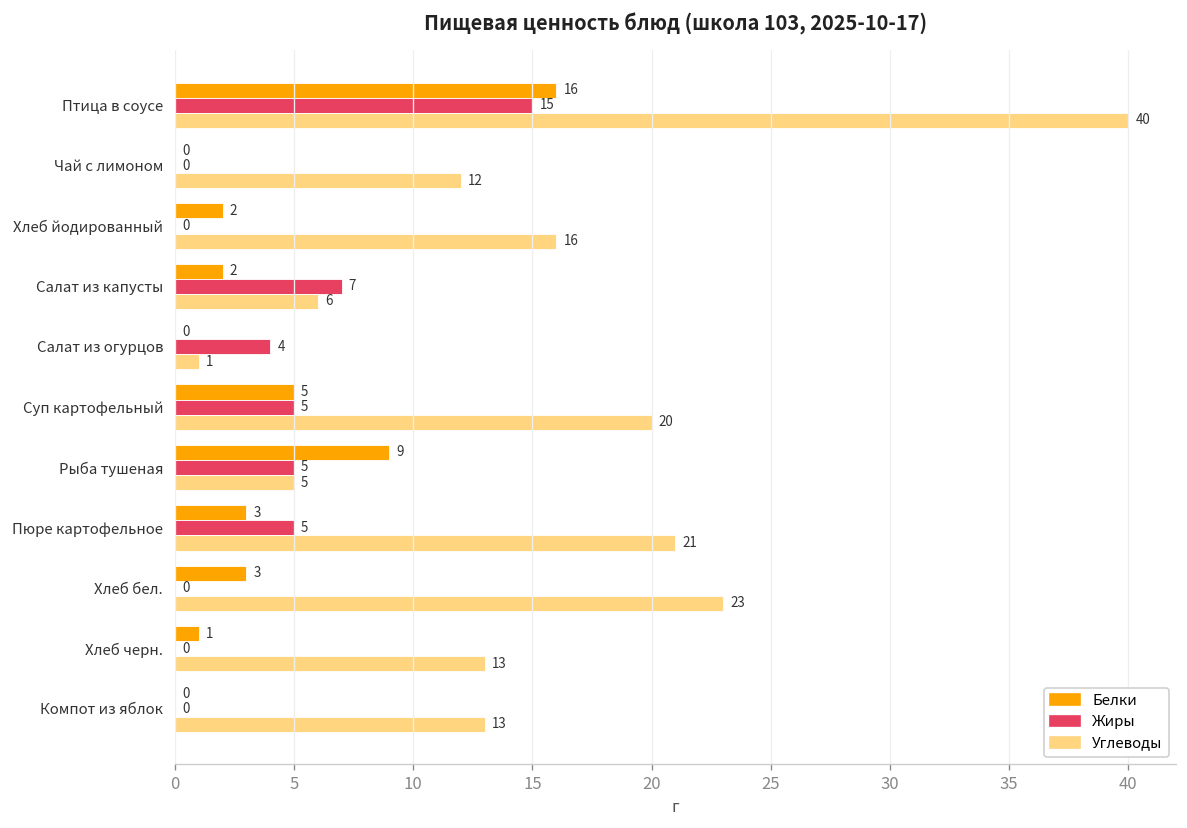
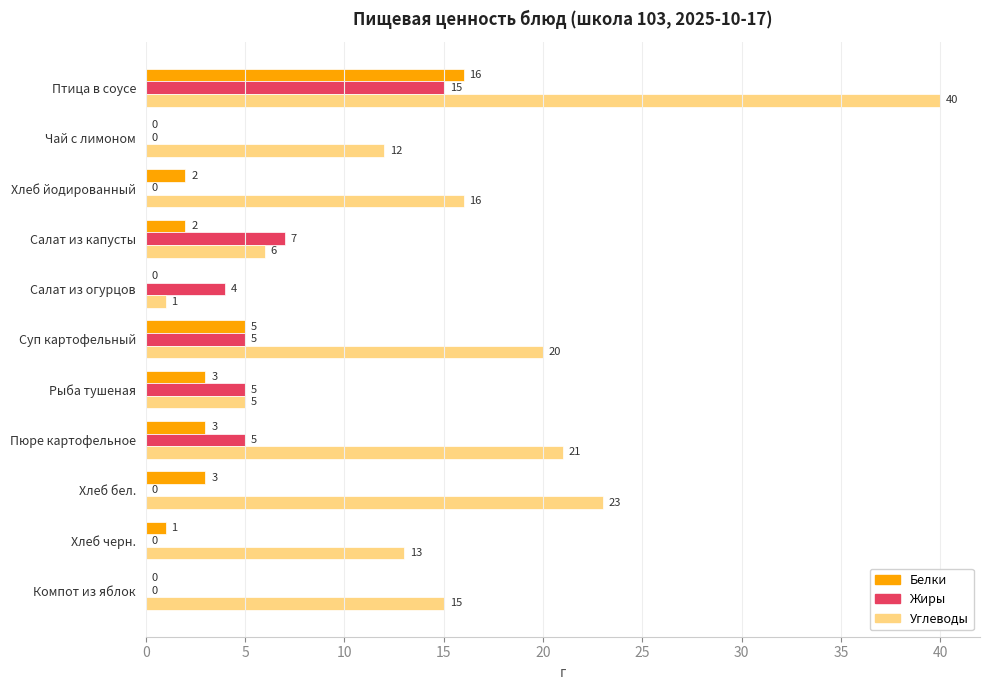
Белки, Рыба тушеная: 9 -> 3
Углеводы, Компот из яблок: 13 -> 15
